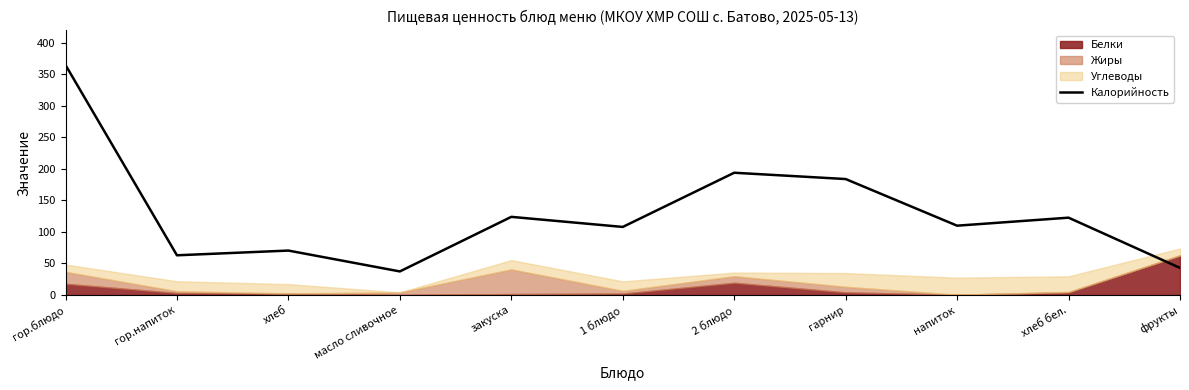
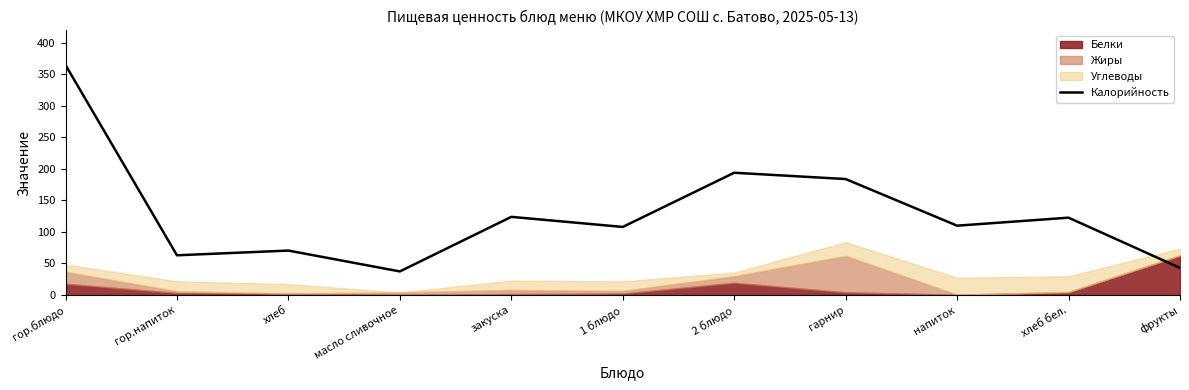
Жиры, закуска: 40 -> 10
Жиры, гарнир: 10 -> 60
